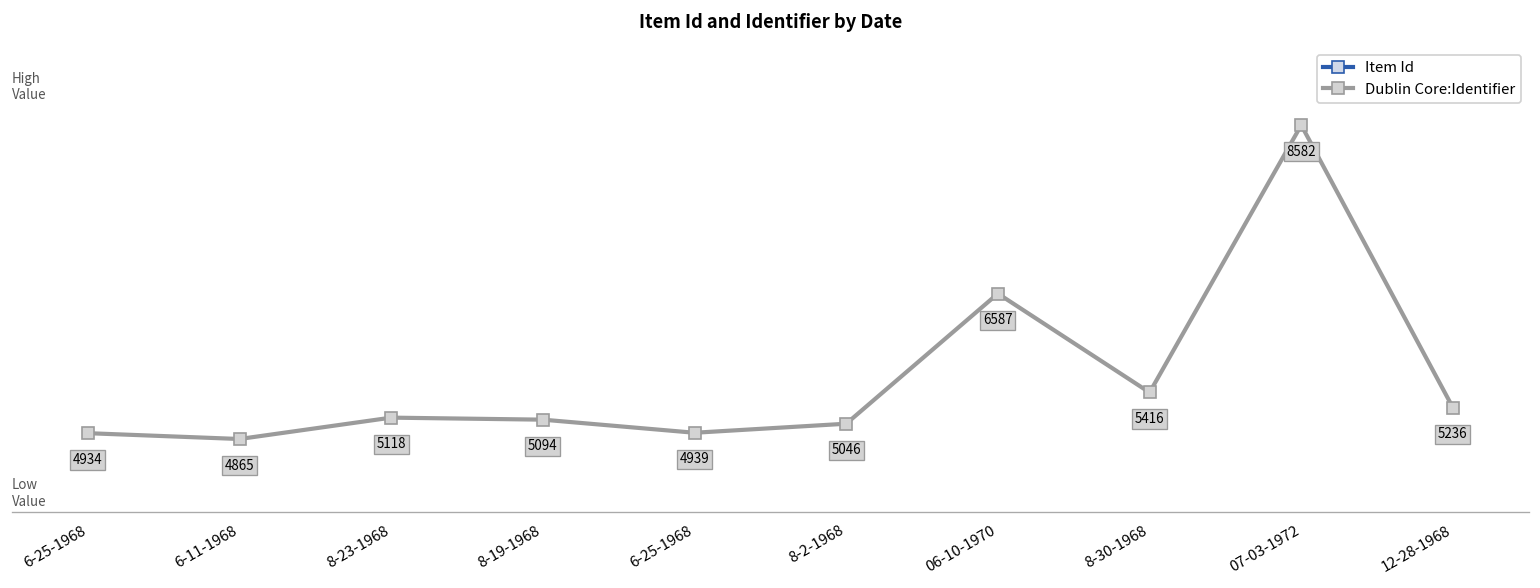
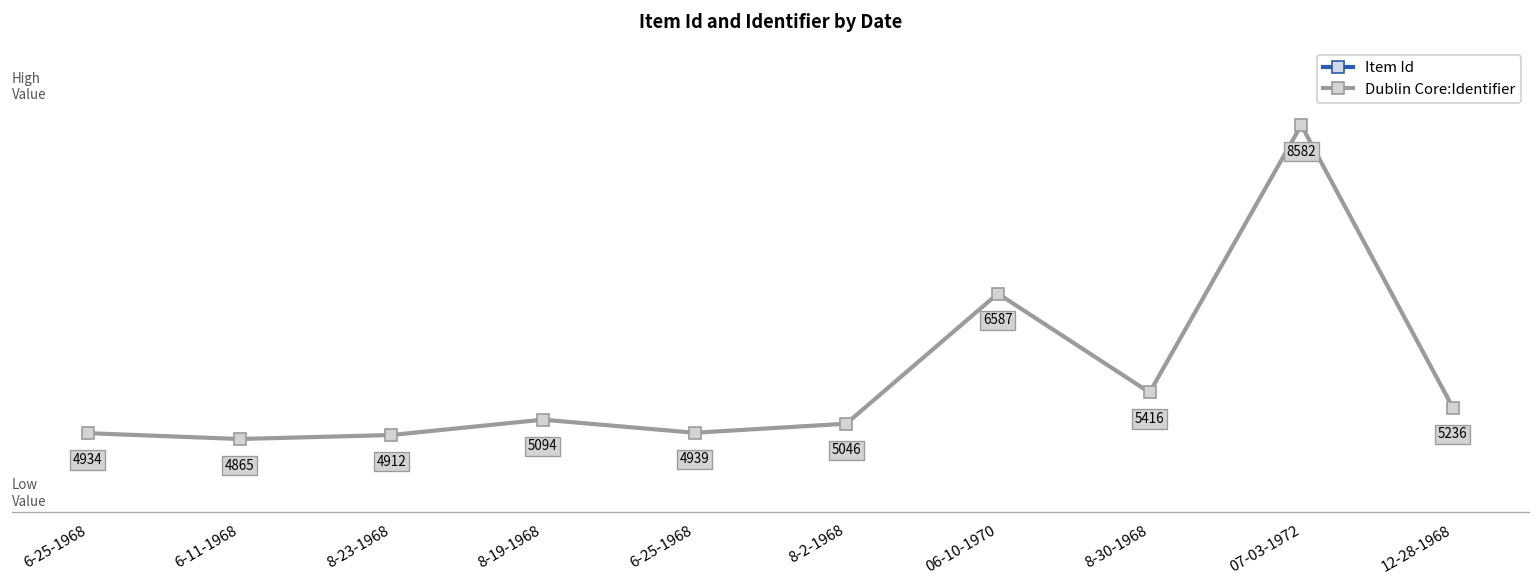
Dublin Core:Identifier, 8-23-1968: 5118 -> 4912
